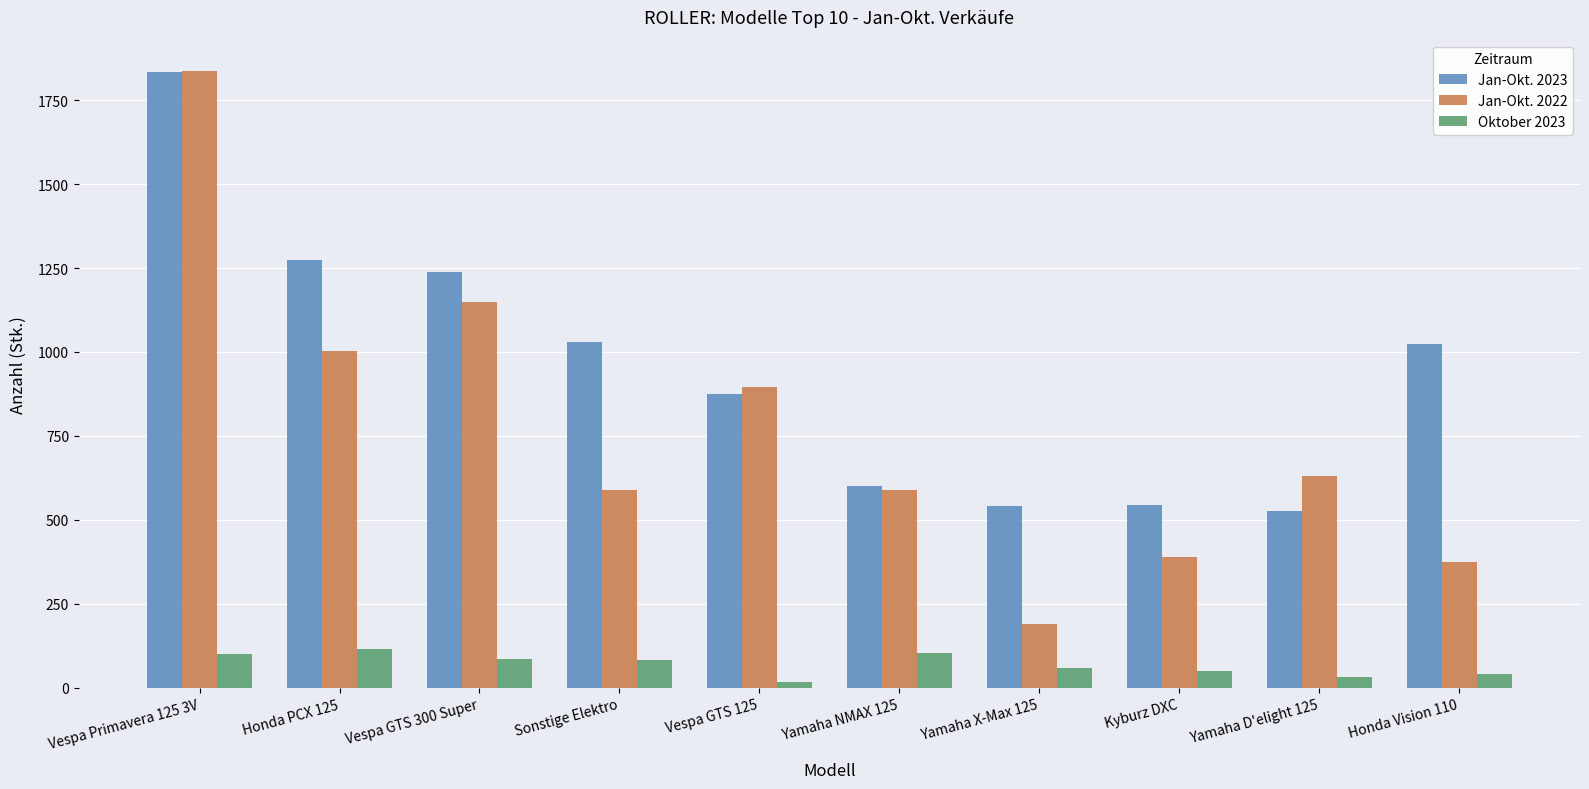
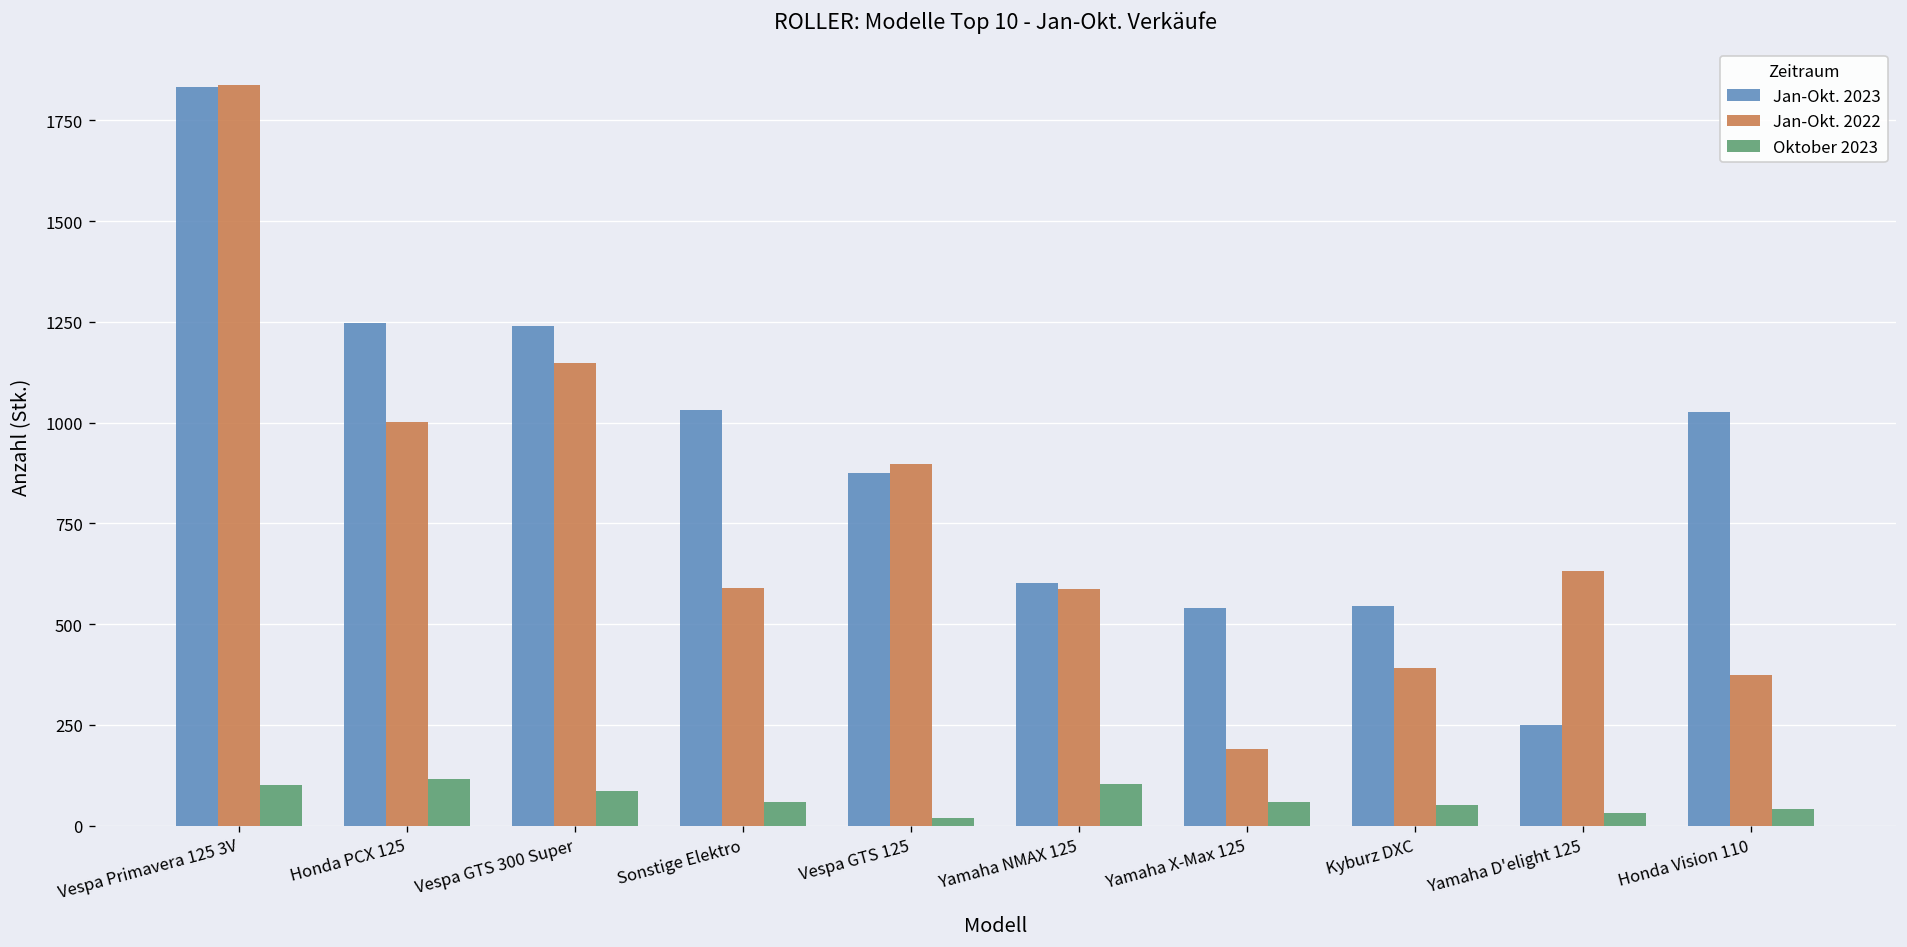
Jan-Okt. 2023, Honda PCX 125: 1270 -> 1250
Oktober 2023, Sonstige Elektro: 80 -> 60
Jan-Okt. 2023, Yamaha D'elight 125: 530 -> 250
